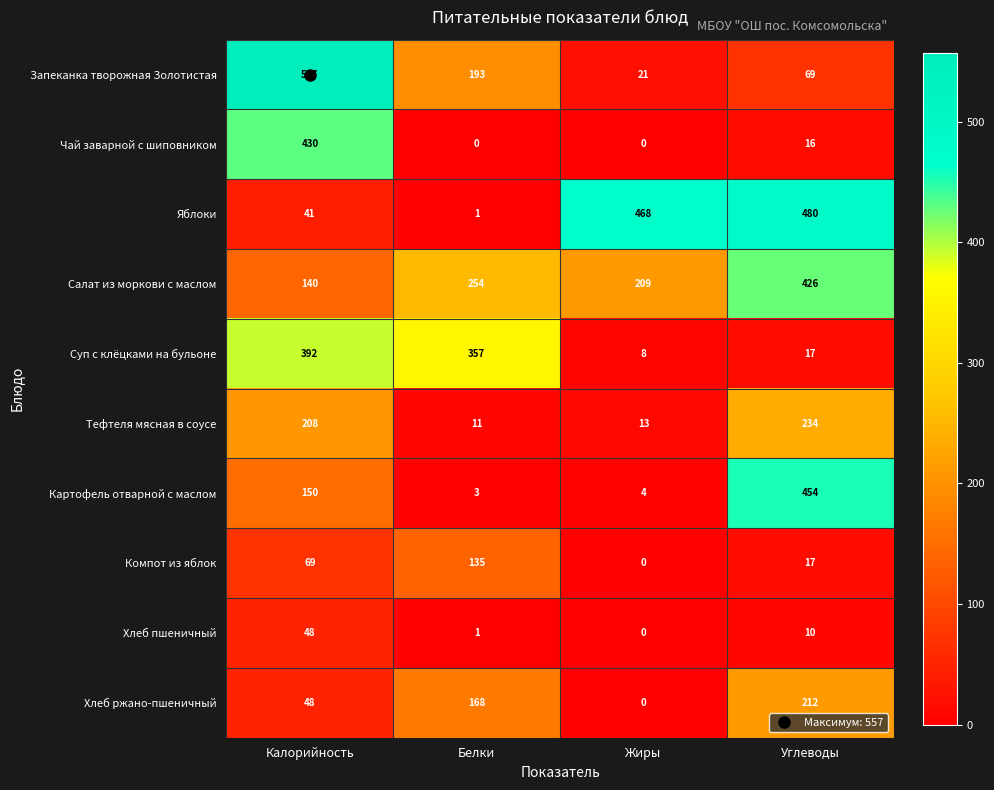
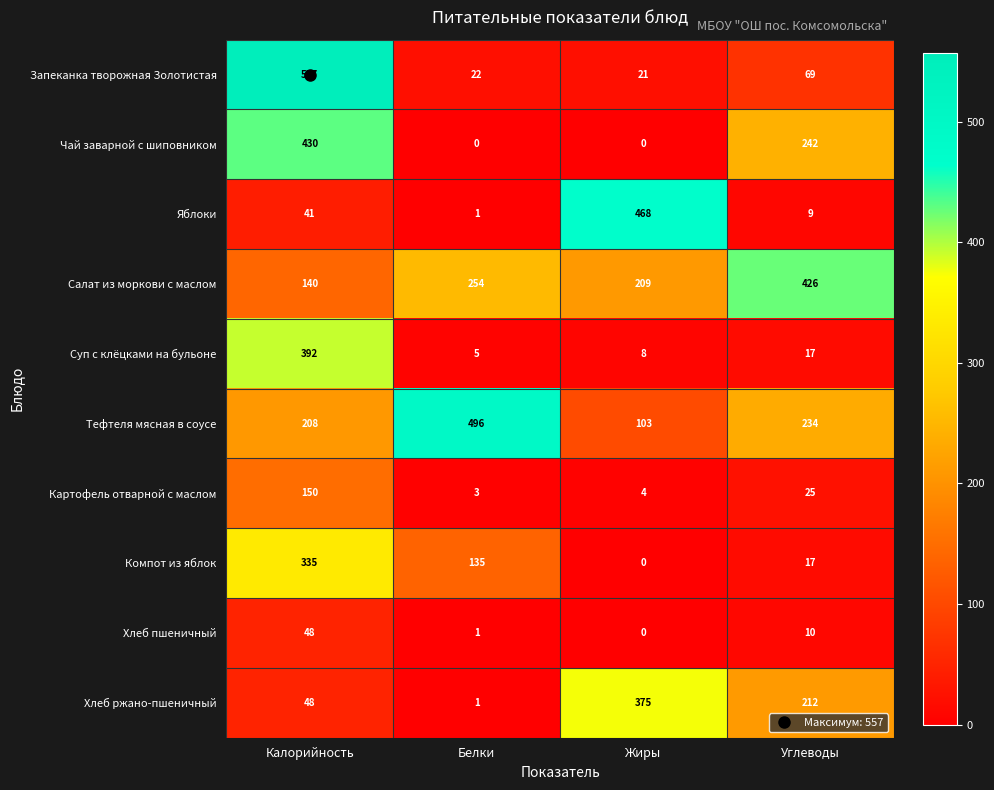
Запеканка творожная Золотистая, Белки: 193 -> 22
Чай заварной с шиповником, Углеводы: 16 -> 242
Яблоки, Углеводы: 480 -> 9
Суп с клёцками на бульоне, Белки: 357 -> 5
Тефтеля мясная в соусе, Белки: 11 -> 496
Тефтеля мясная в соусе, Жиры: 13 -> 103
Картофель отварной с маслом, Углеводы: 454 -> 25
Компот из яблок, Калорийность: 69 -> 335
Хлеб ржано-пшеничный, Белки: 168 -> 1
Хлеб ржано-пшеничный, Жиры: 0 -> 375
